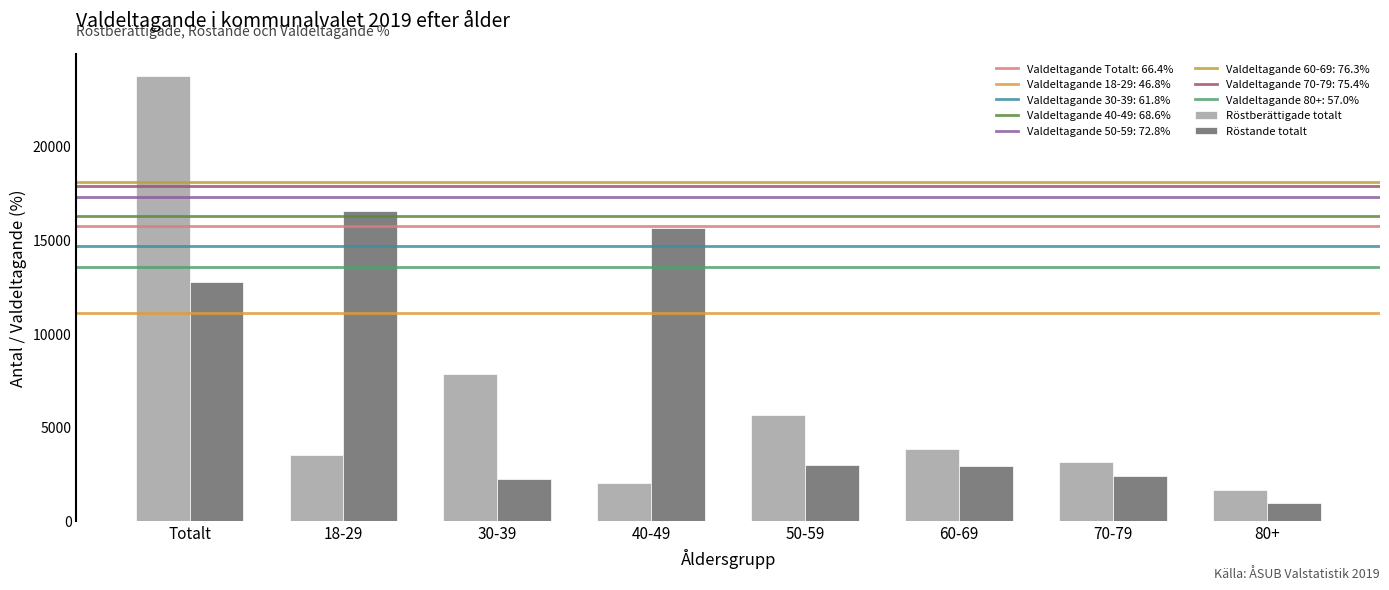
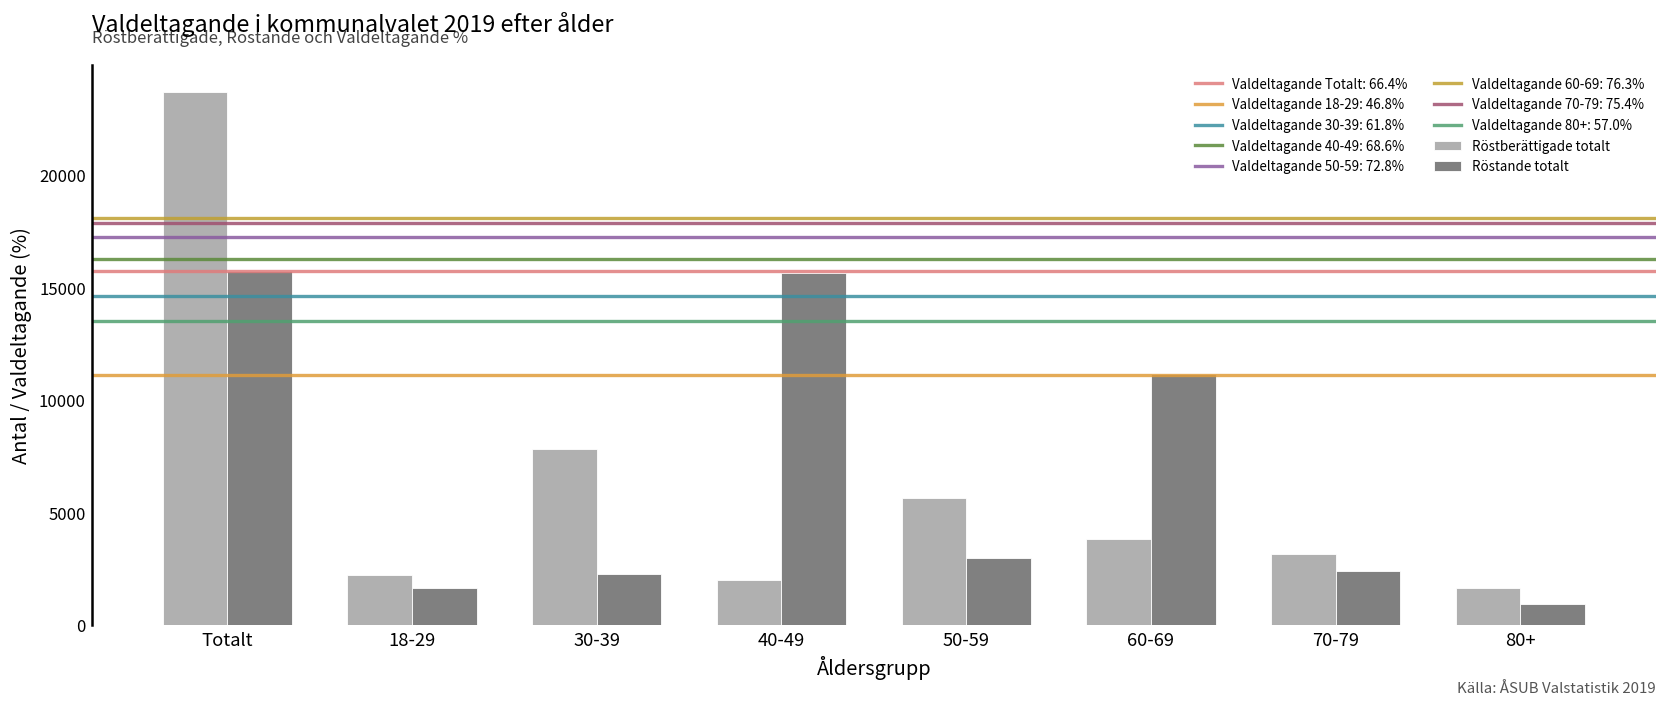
Röstande totalt, Totalt: 12800 -> 15700
Röstberättigade totalt, 18-29: 3500 -> 2200
Röstande totalt, 18-29: 16500 -> 1700
Röstande totalt, 60-69: 2900 -> 11200
